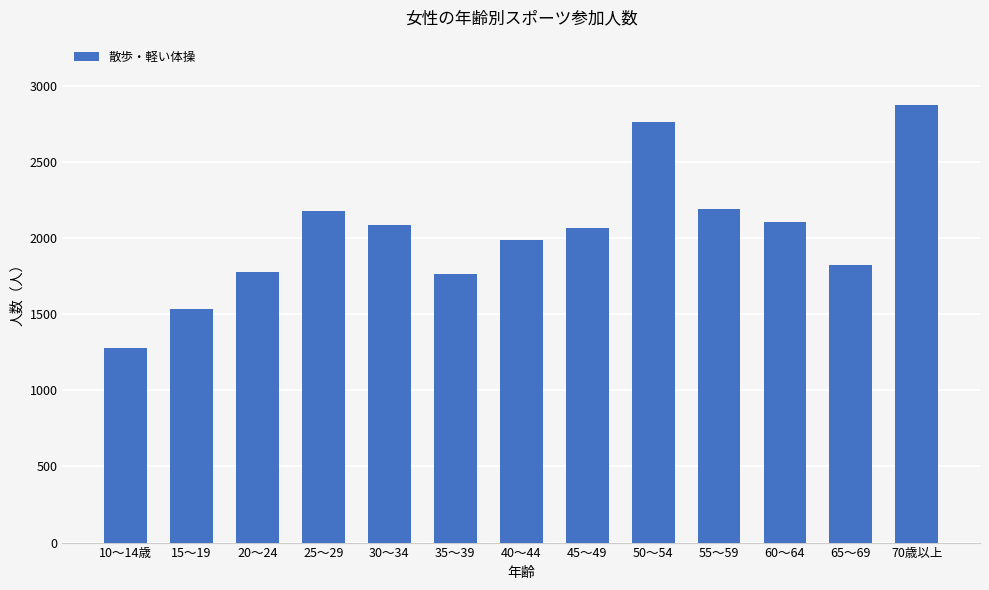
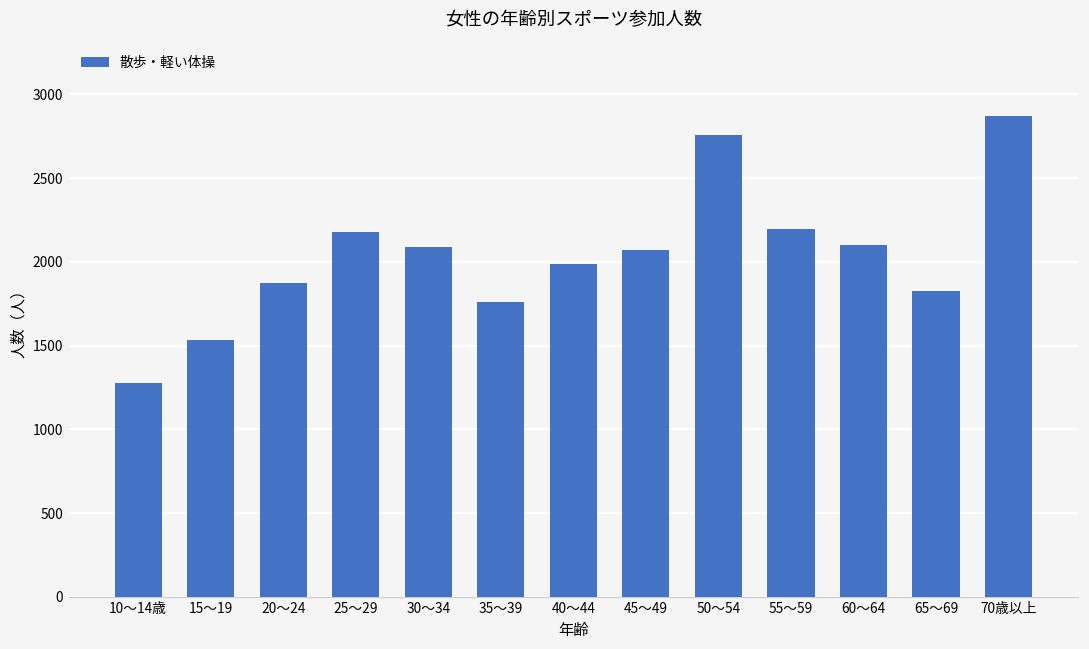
20～24: 1780 -> 1870
